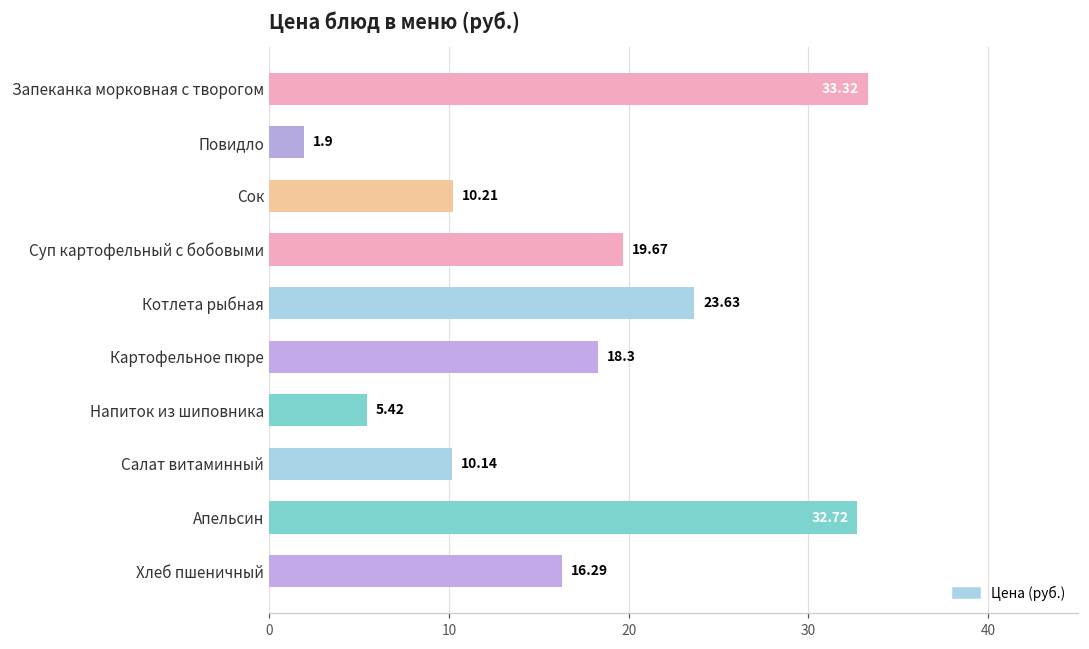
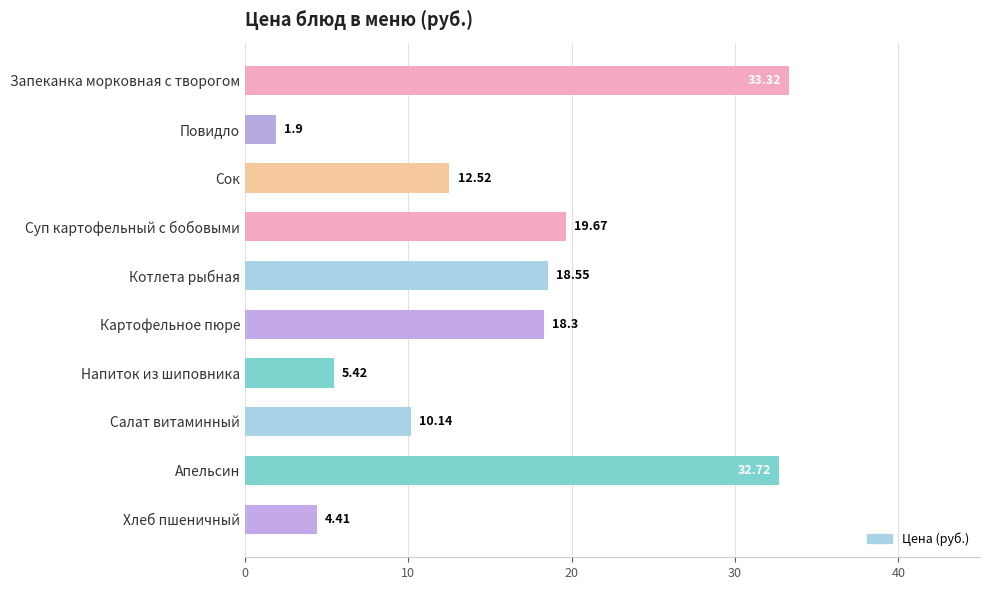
Сок: 10.21 -> 12.52
Котлета рыбная: 23.63 -> 18.55
Хлеб пшеничный: 16.29 -> 4.41
